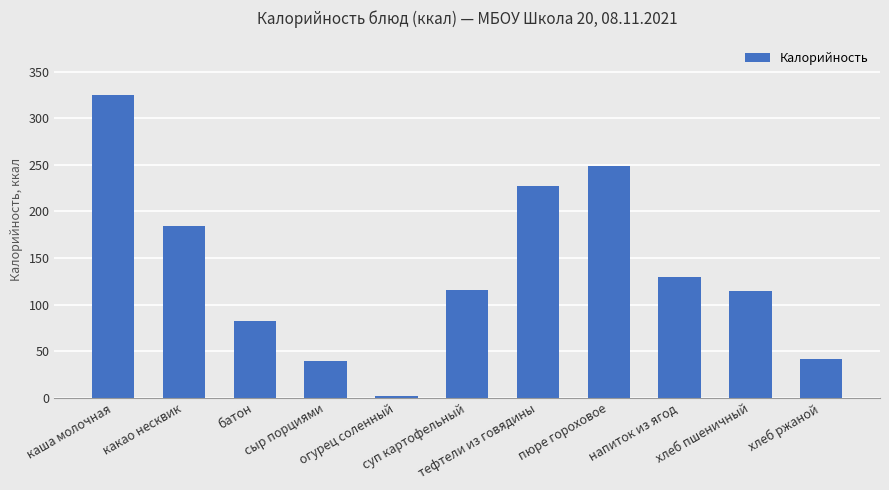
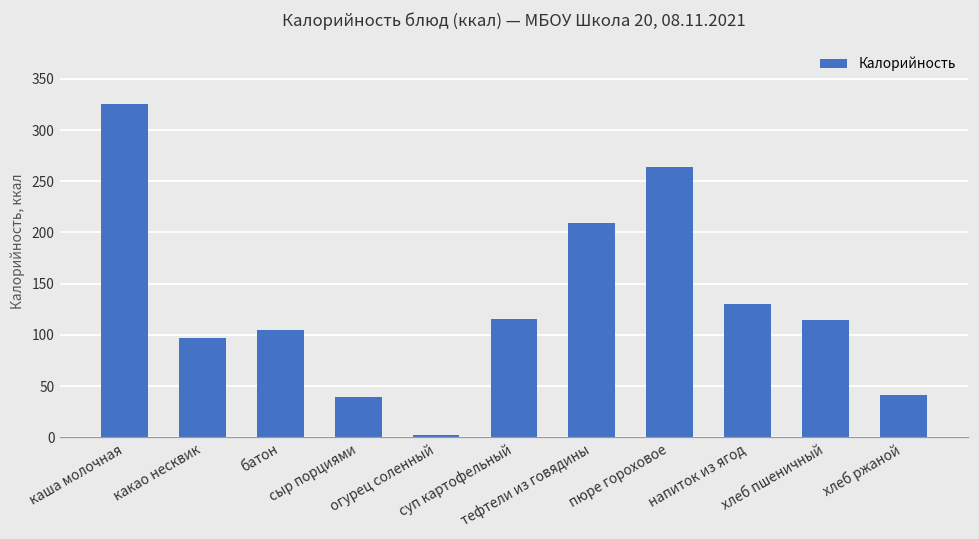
какао несквик: 180 -> 100
батон: 80 -> 110
тефтели из говядины: 230 -> 210
пюре гороховое: 250 -> 260
